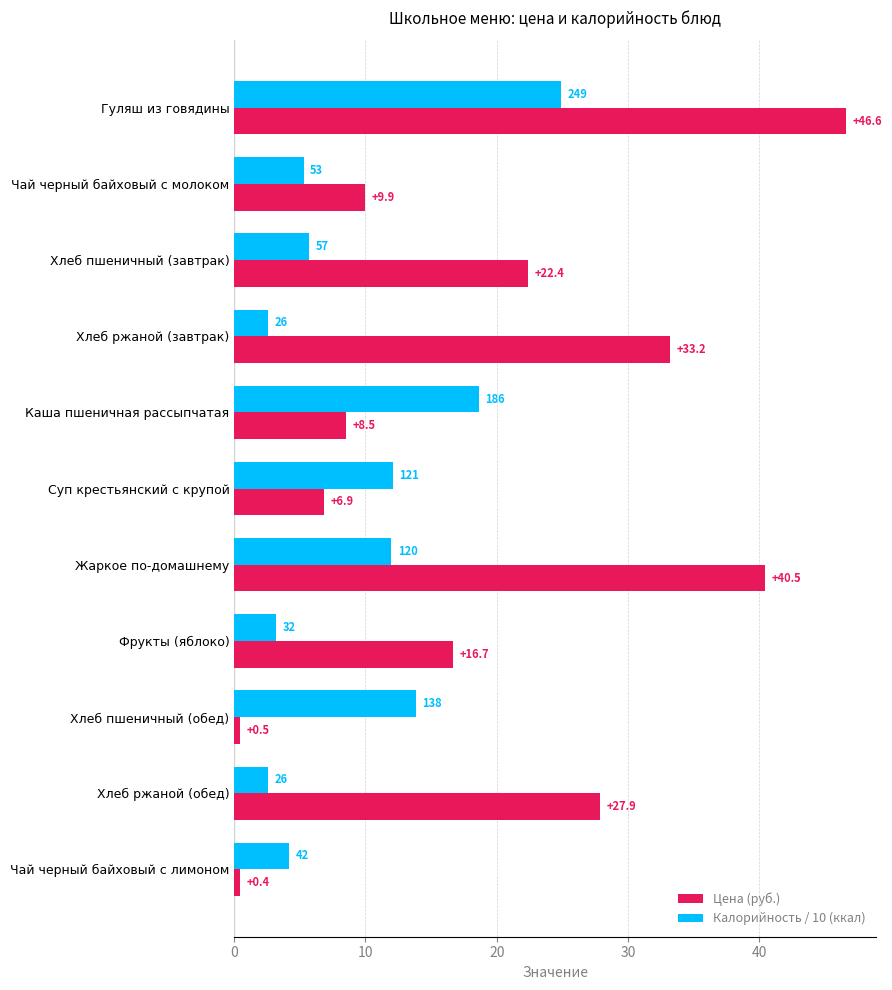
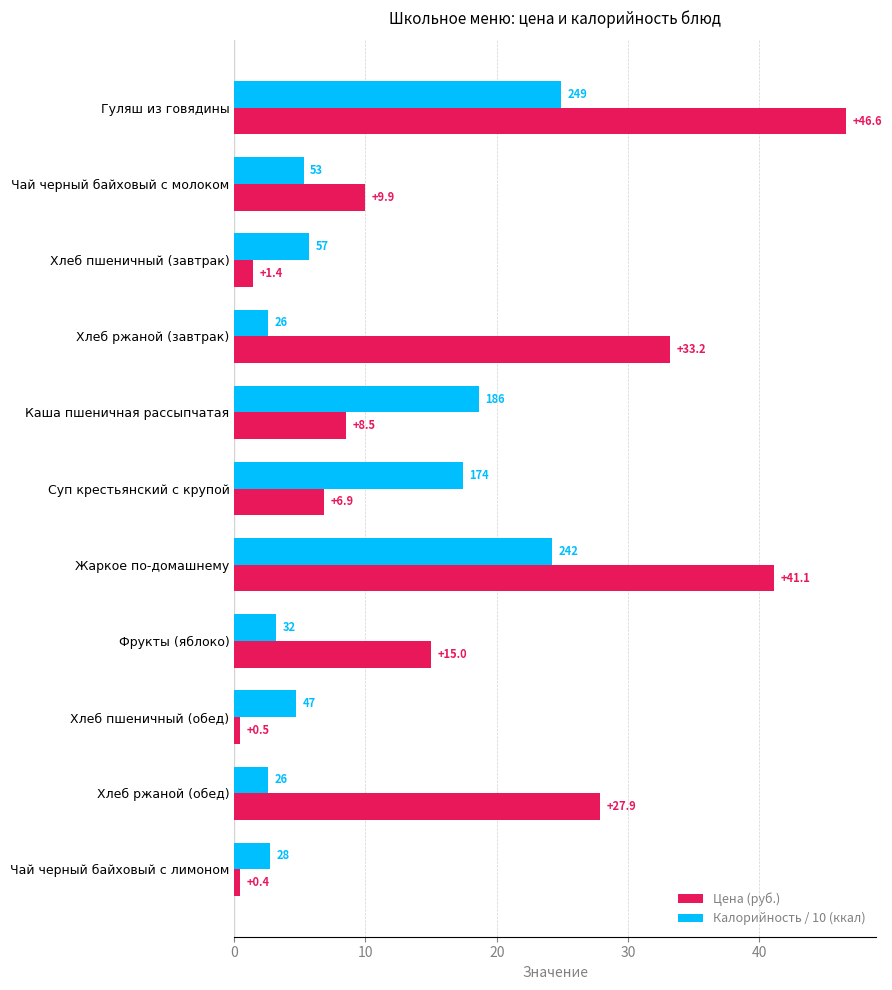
Цена (руб.), Хлеб пшеничный (завтрак): +22.4 -> +1.4
Калорийность / 10 (ккал), Суп крестьянский с крупой: 121 -> 174
Калорийность / 10 (ккал), Жаркое по-домашнему: 120 -> 242
Цена (руб.), Жаркое по-домашнему: +40.5 -> +41.1
Цена (руб.), Фрукты (яблоко): +16.7 -> +15.0
Калорийность / 10 (ккал), Хлеб пшеничный (обед): 138 -> 47
Калорийность / 10 (ккал), Чай черный байховый с лимоном: 42 -> 28
